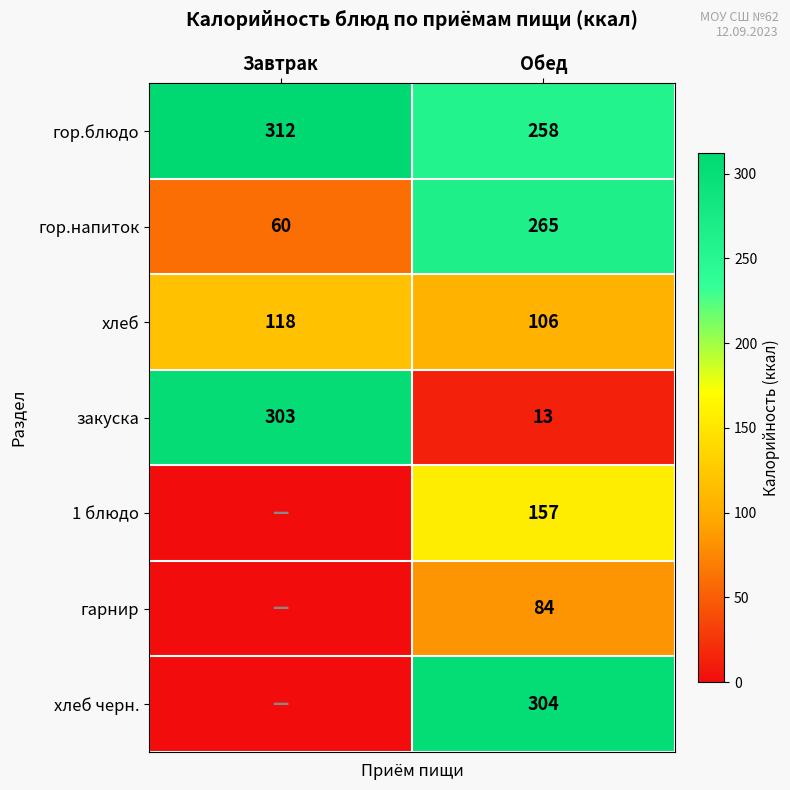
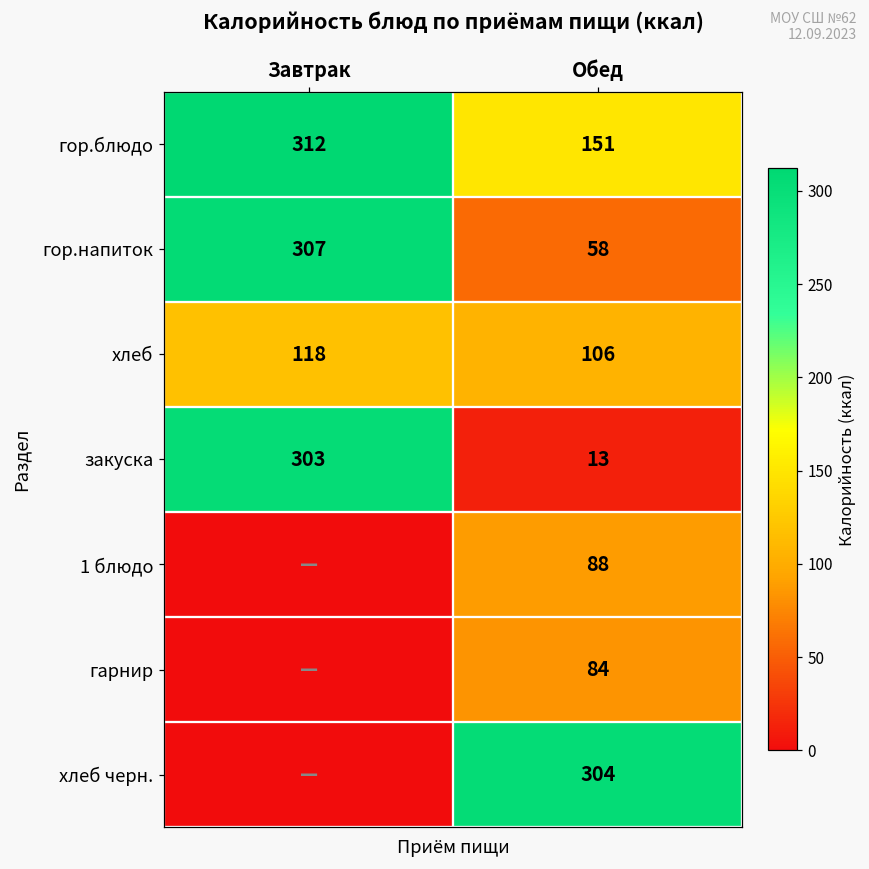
гор.блюдо, Обед: 258 -> 151
гор.напиток, Завтрак: 60 -> 307
гор.напиток, Обед: 265 -> 58
1 блюдо, Обед: 157 -> 88
